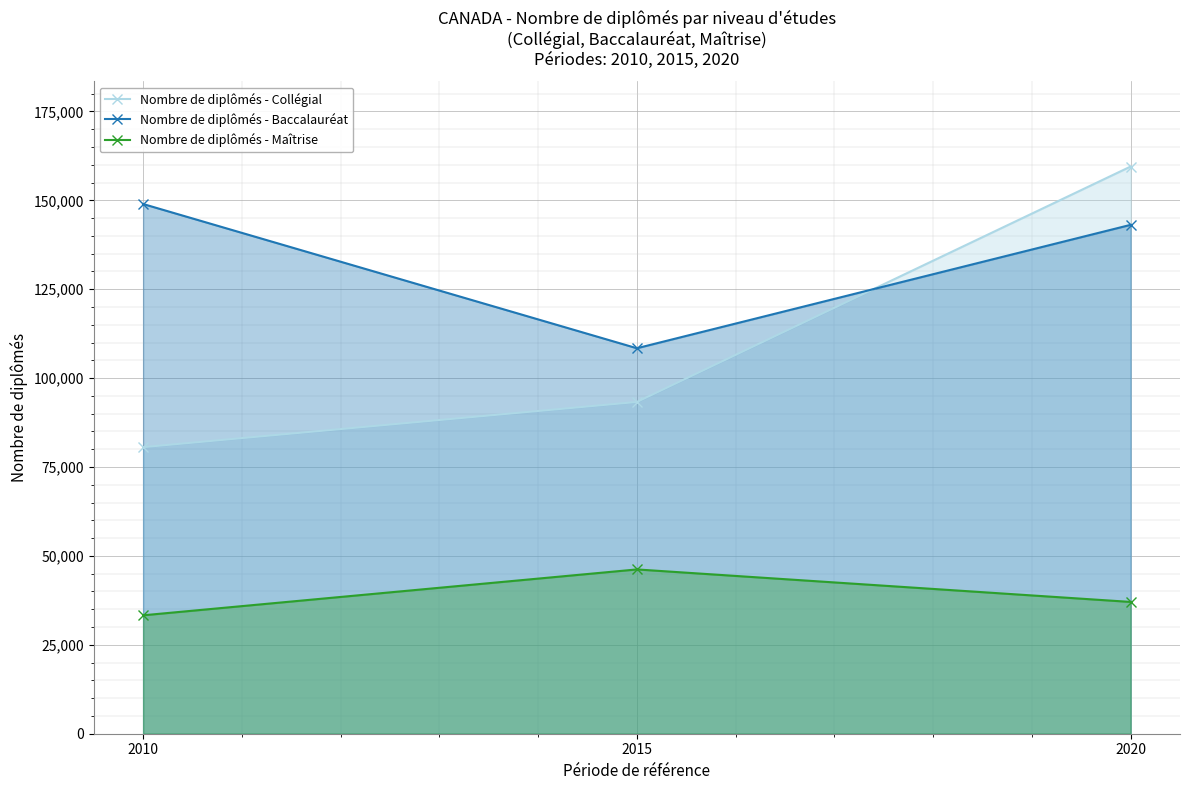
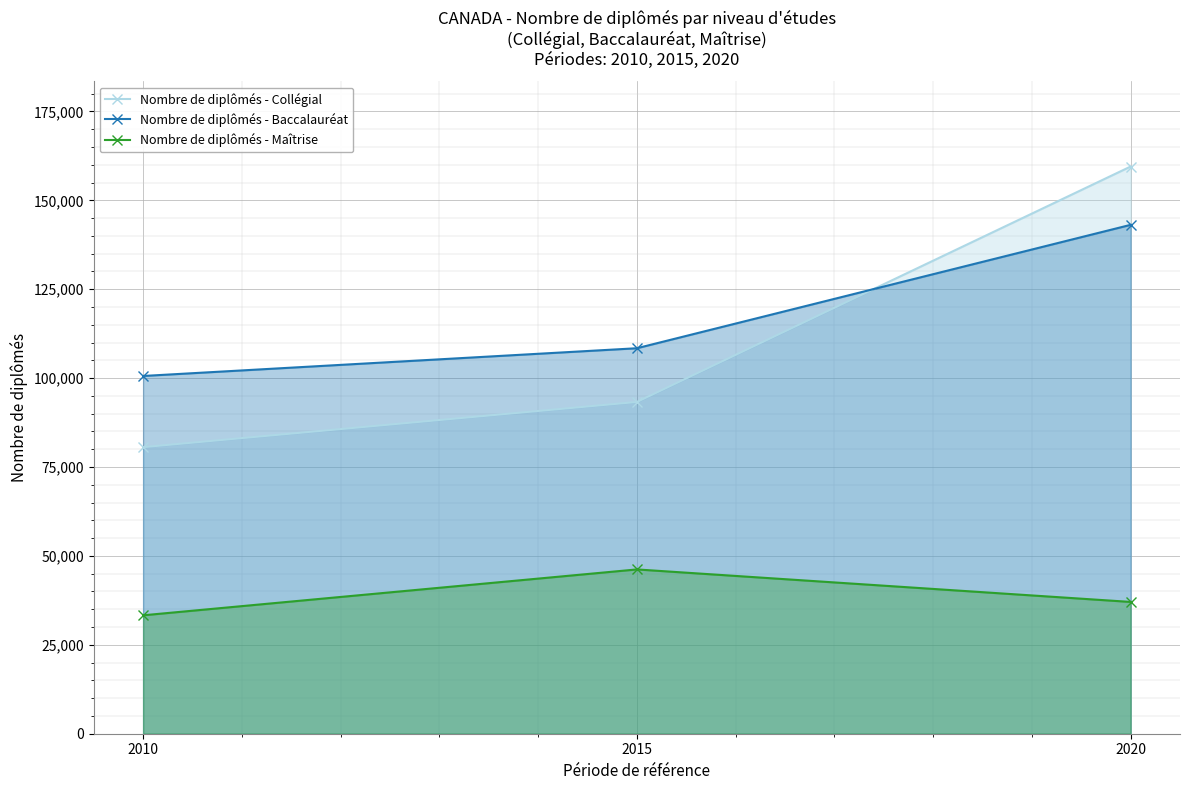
Nombre de diplômés - Baccalauréat, 2010: 149,000 -> 101,000
